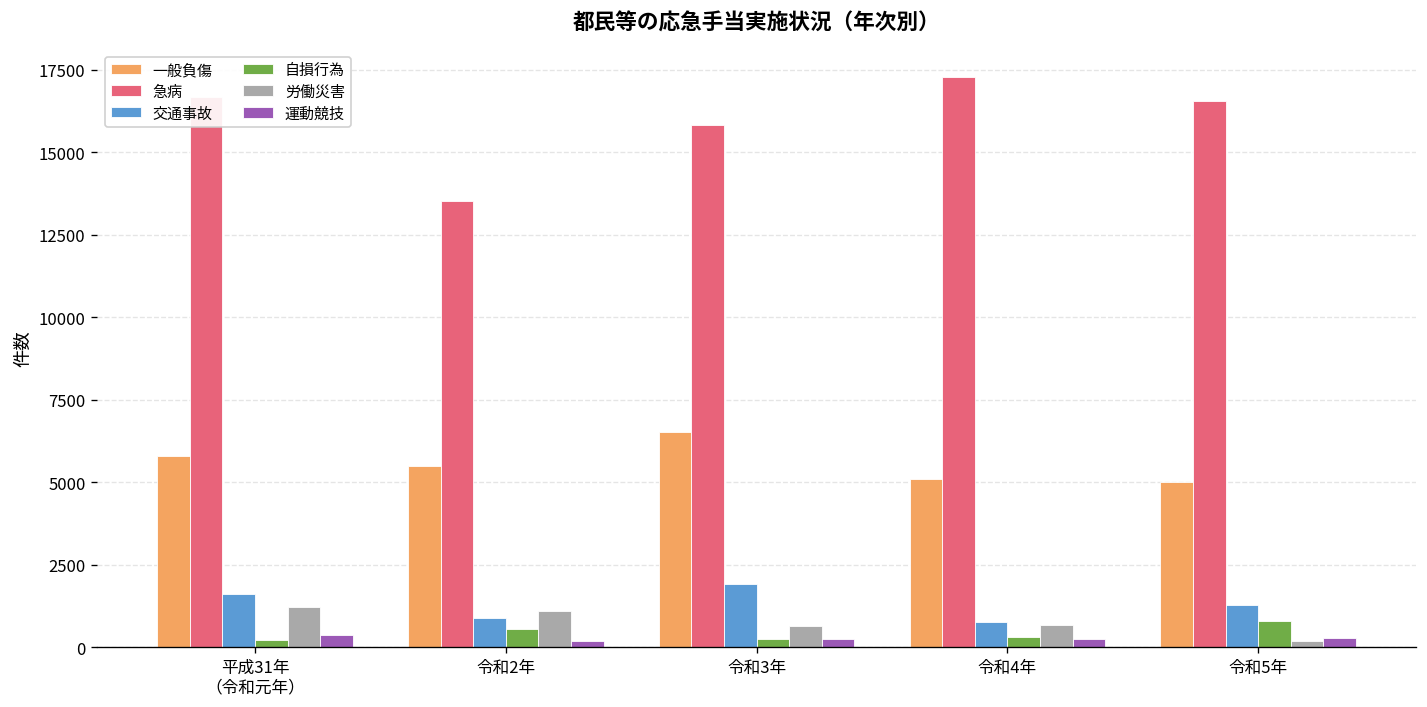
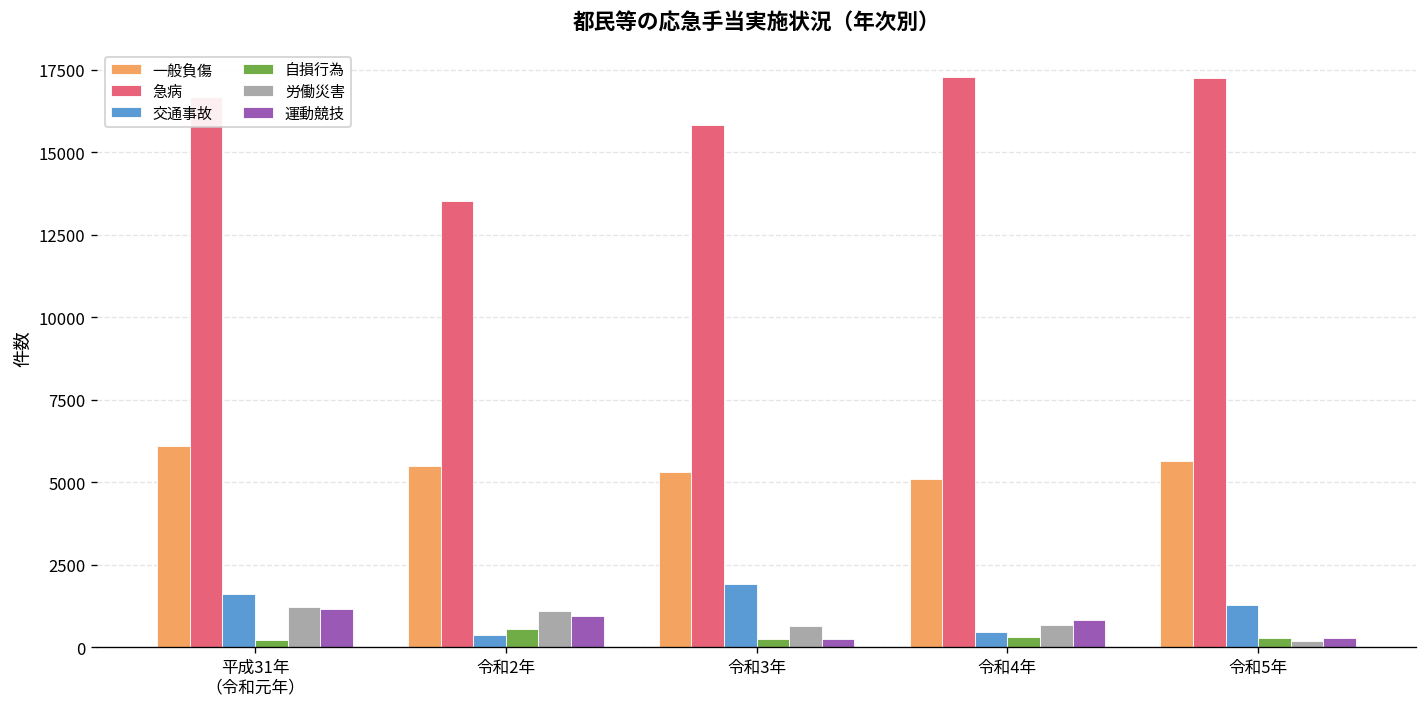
一般負傷, 平成31年 （令和元年）: 5800 -> 6100
運動競技, 平成31年 （令和元年）: 400 -> 1200
交通事故, 令和2年: 900 -> 400
運動競技, 令和2年: 200 -> 900
一般負傷, 令和3年: 6500 -> 5300
交通事故, 令和4年: 800 -> 400
運動競技, 令和4年: 300 -> 800
一般負傷, 令和5年: 5000 -> 5600
急病, 令和5年: 16600 -> 17300
自損行為, 令和5年: 800 -> 300
